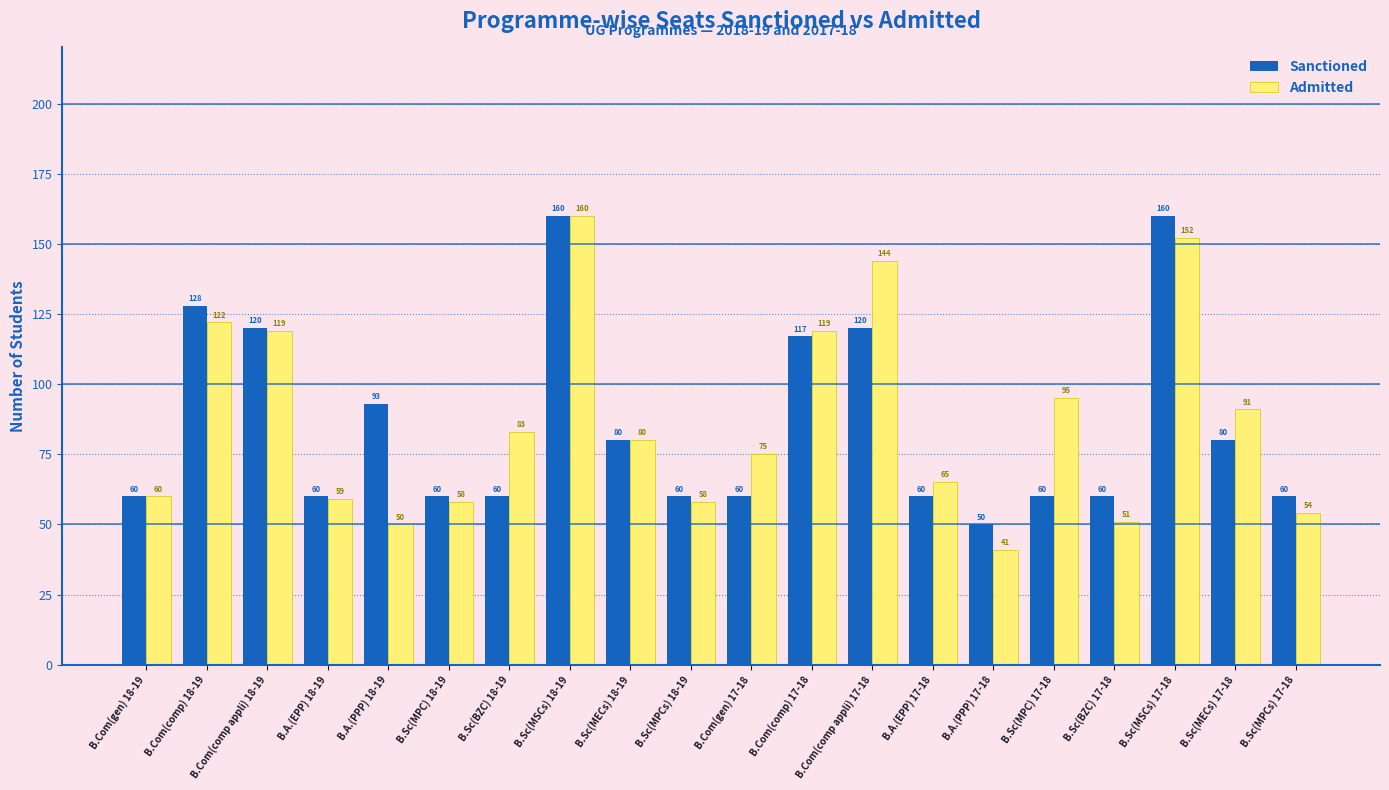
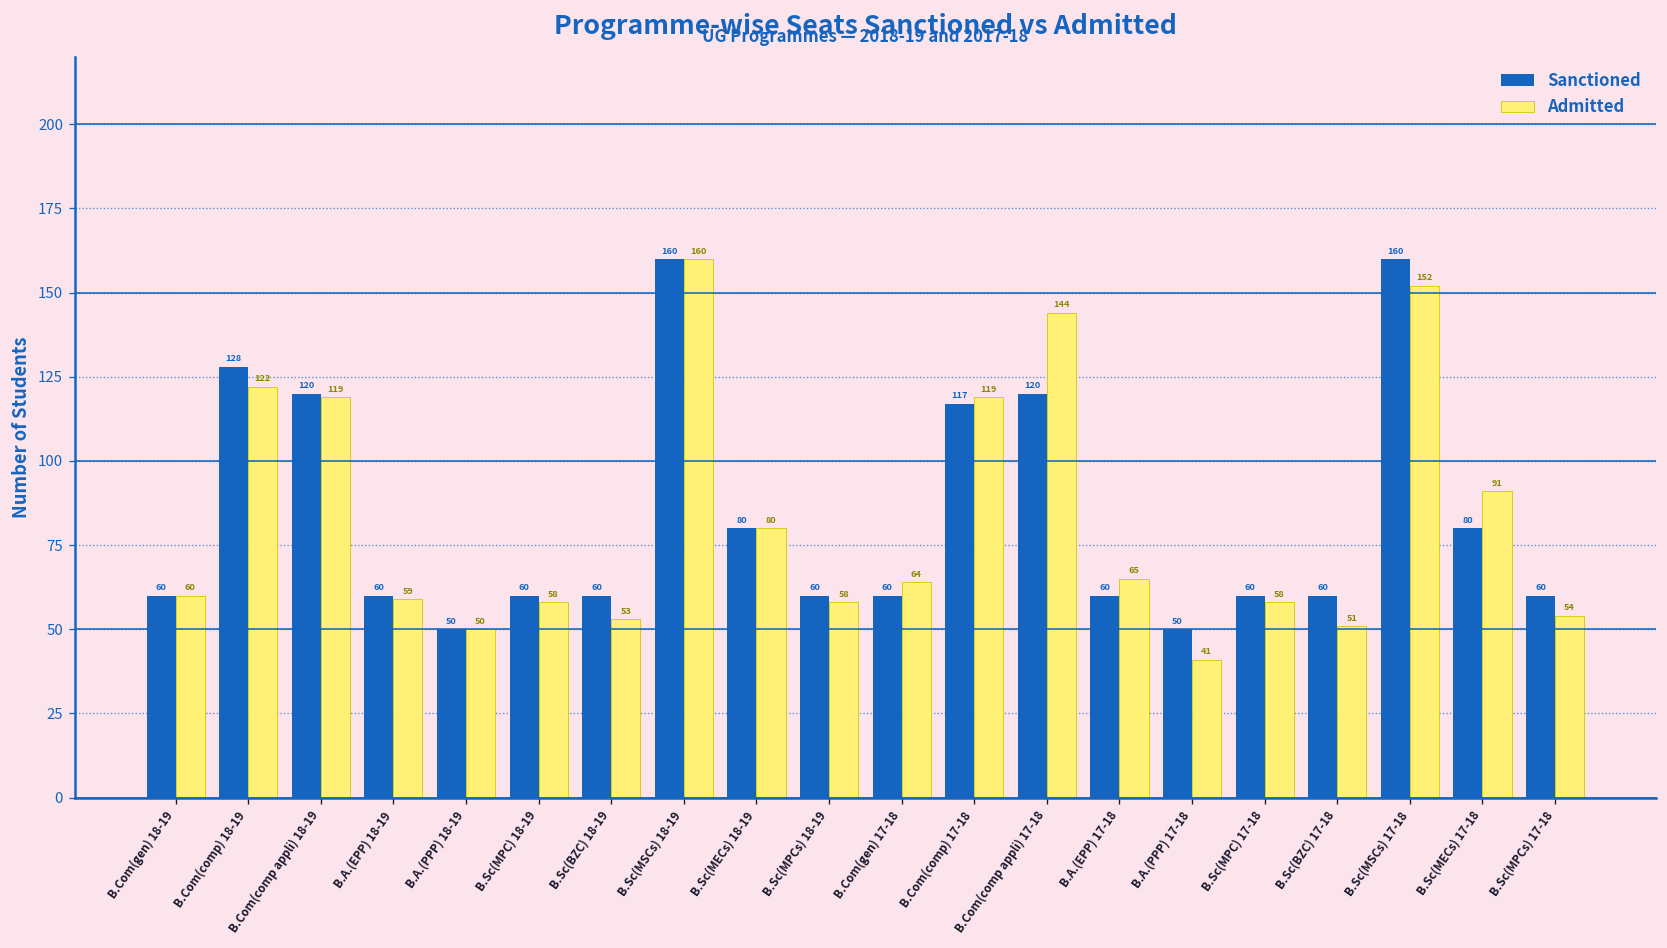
Sanctioned, B.A.(PPP) 18-19: 93 -> 50
Admitted, B.Sc(BZC) 18-19: 83 -> 53
Admitted, B.Com(gen) 17-18: 75 -> 64
Admitted, B.Sc(MPC) 17-18: 95 -> 58
